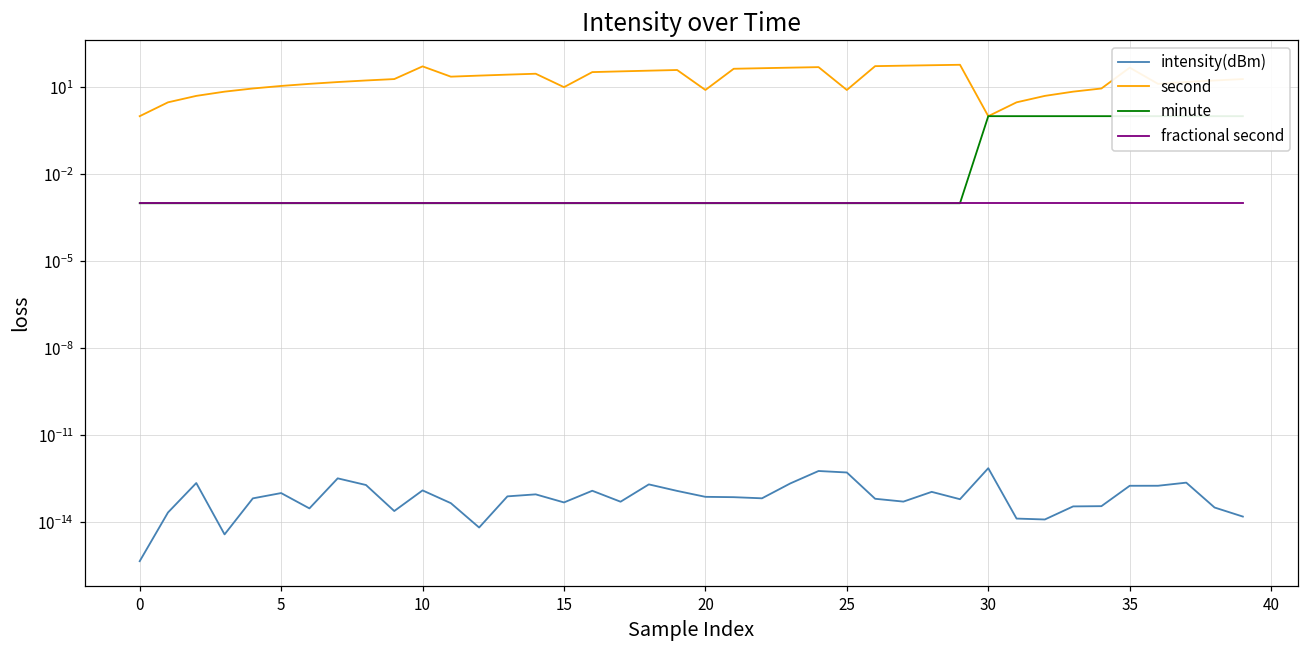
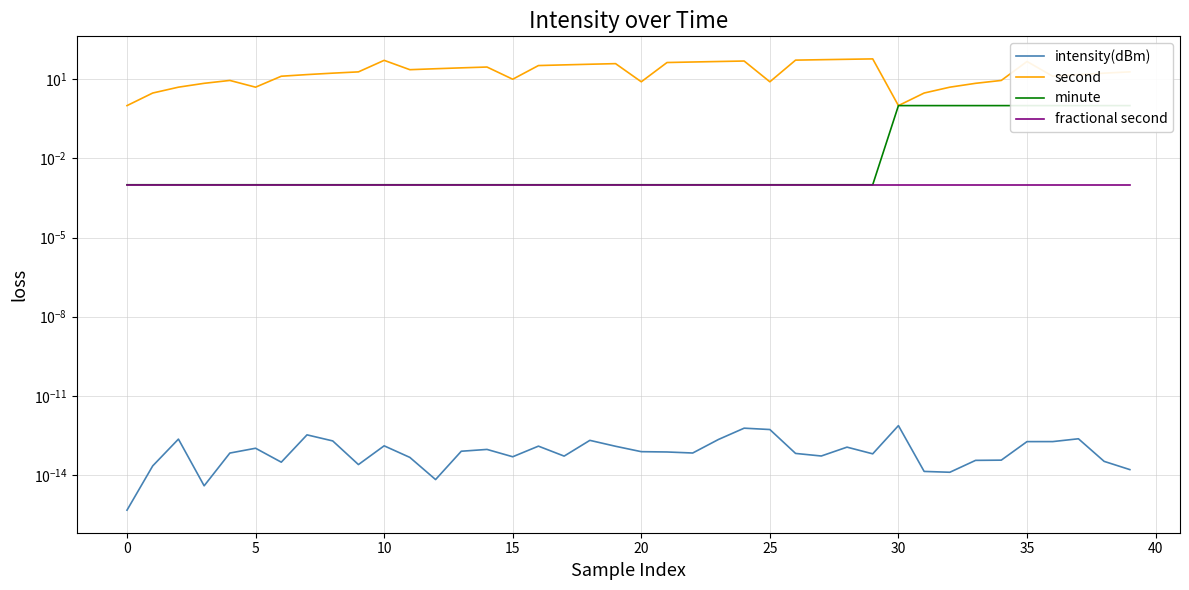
second, 5: 11 -> 5
